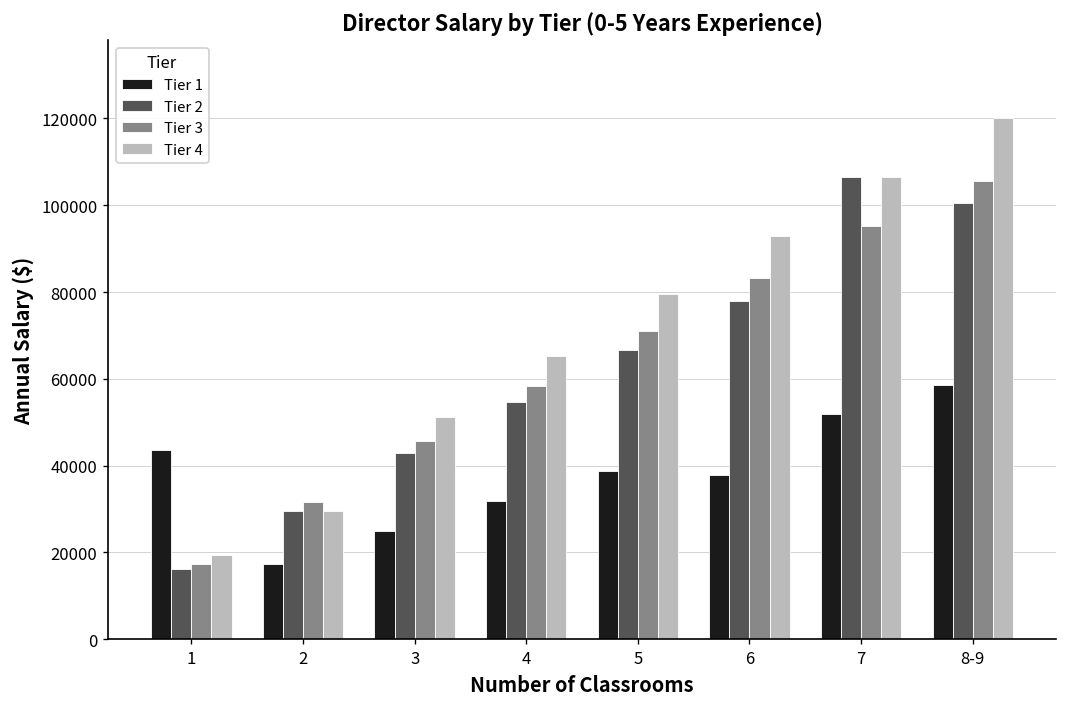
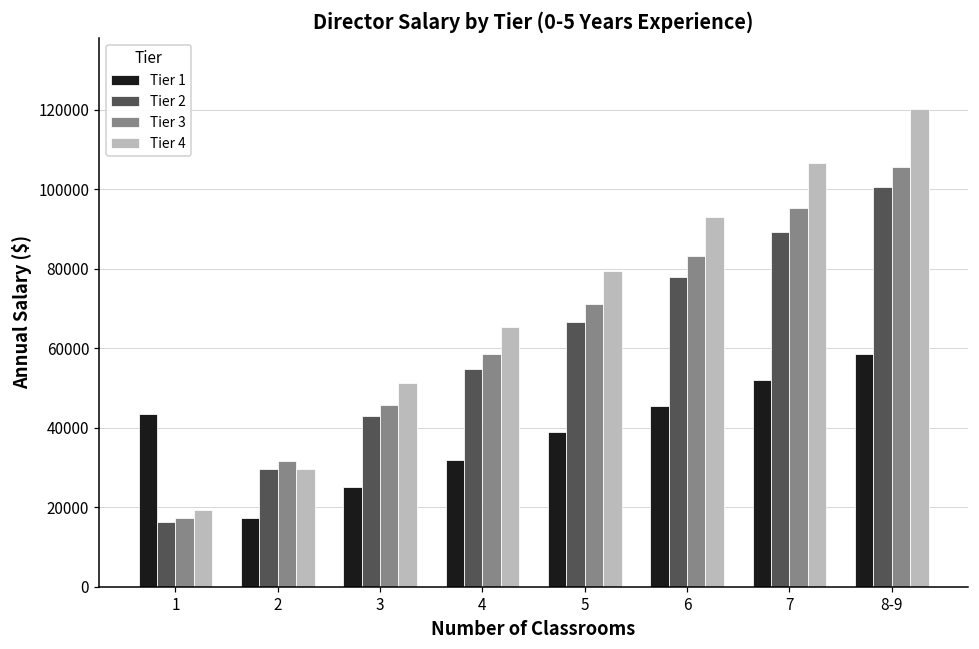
Tier 1, 6: 38000 -> 45000
Tier 2, 7: 107000 -> 89000
